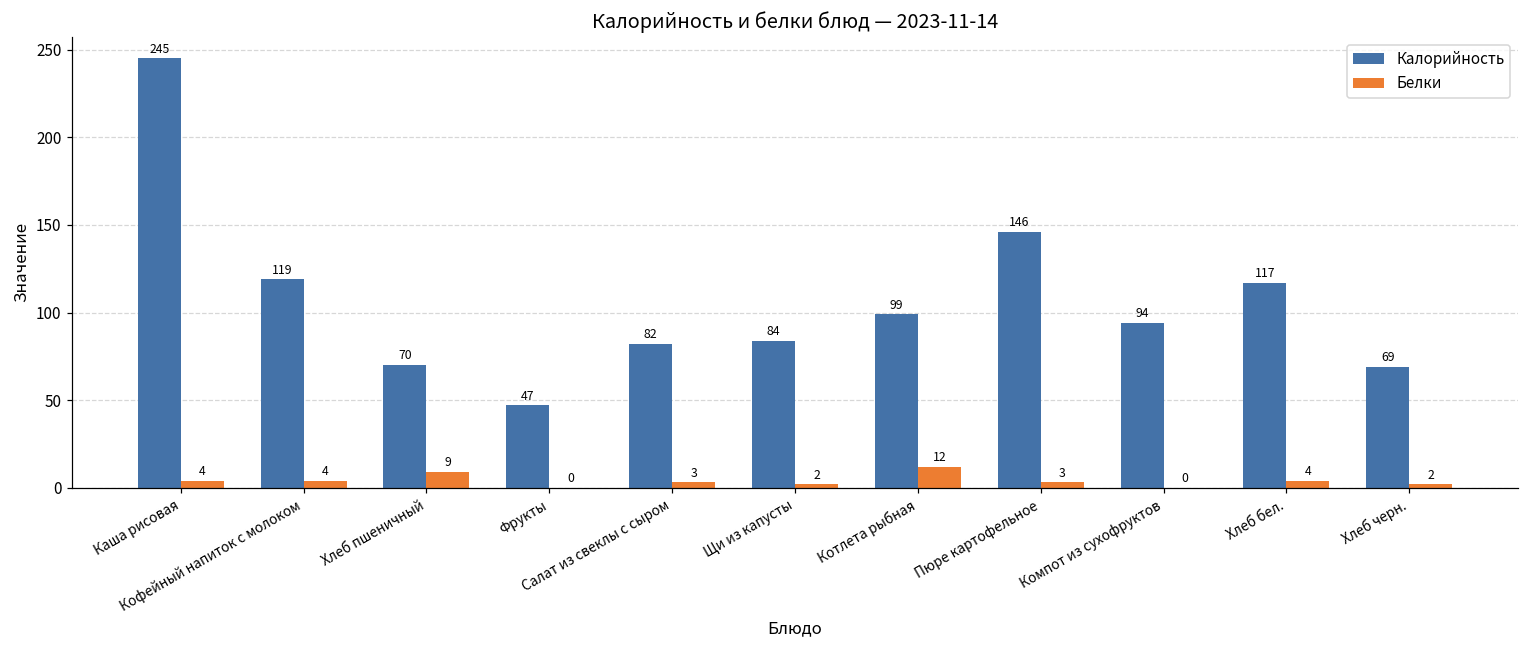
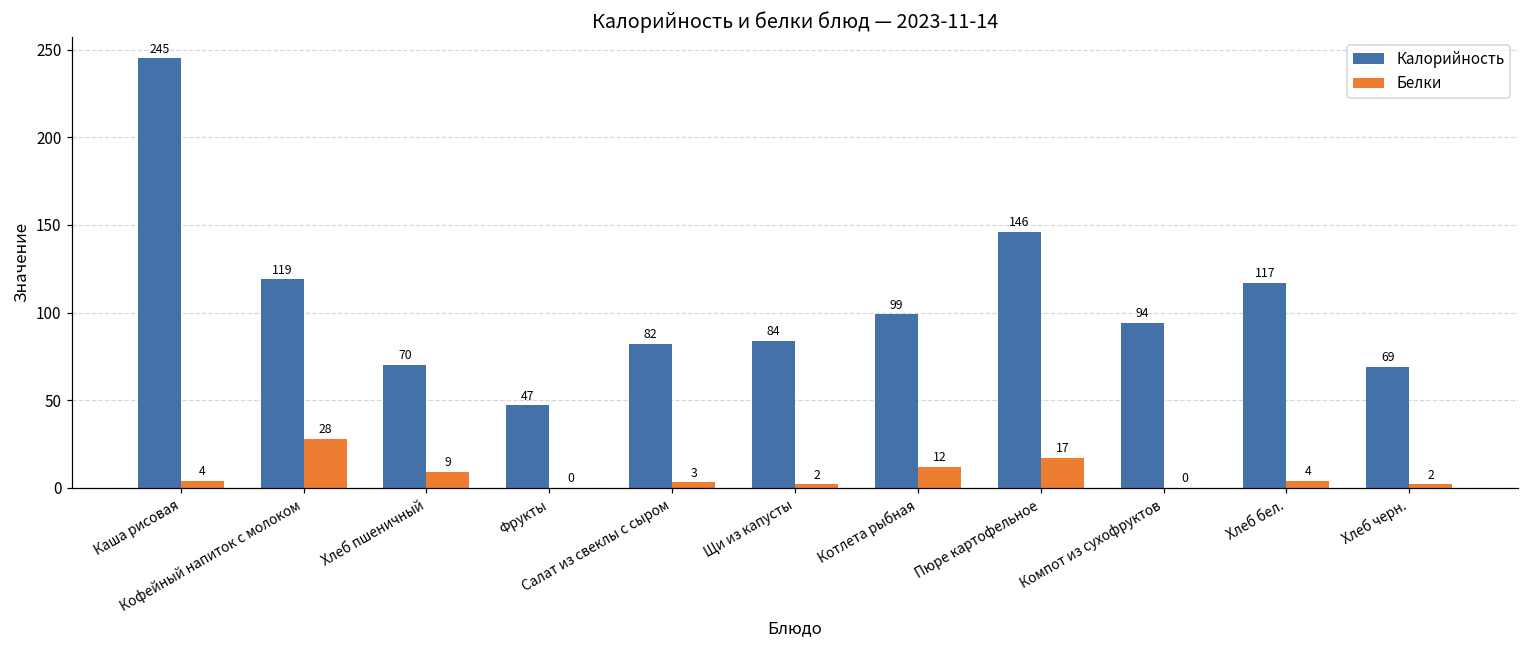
Белки, Кофейный напиток с молоком: 4 -> 28
Белки, Пюре картофельное: 3 -> 17
